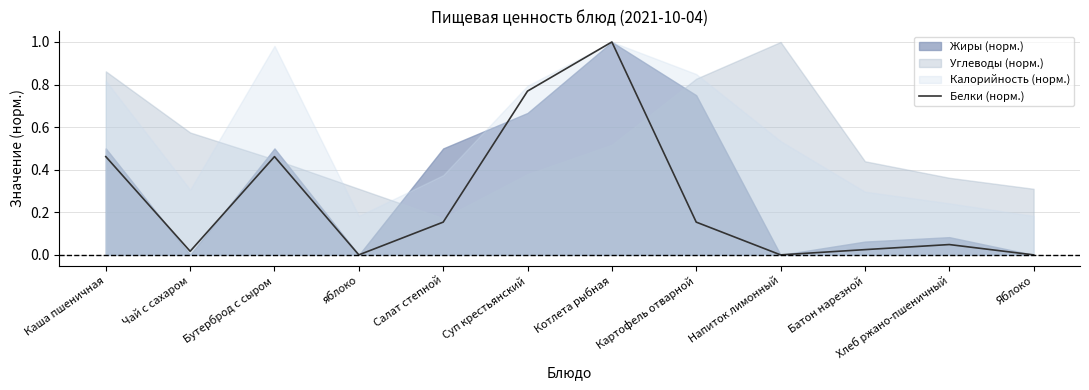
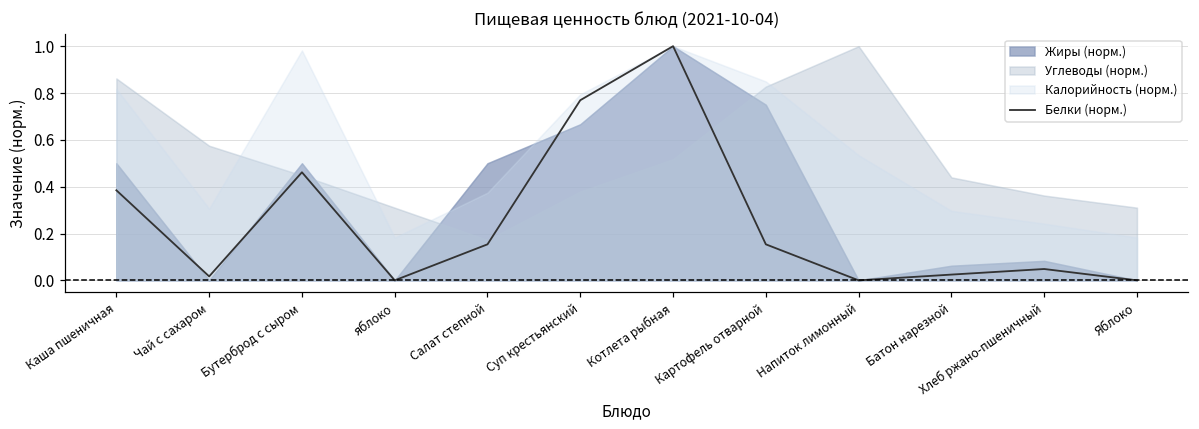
Белки (норм.), Каша пшеничная: 0.46 -> 0.38
